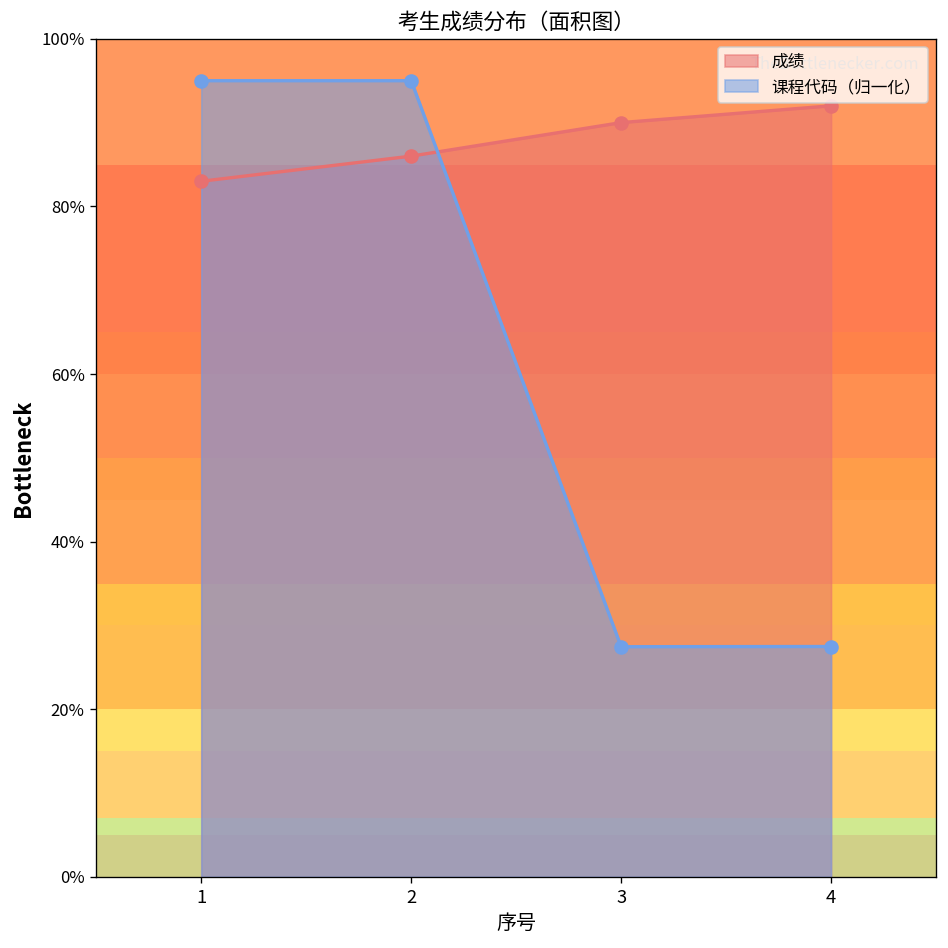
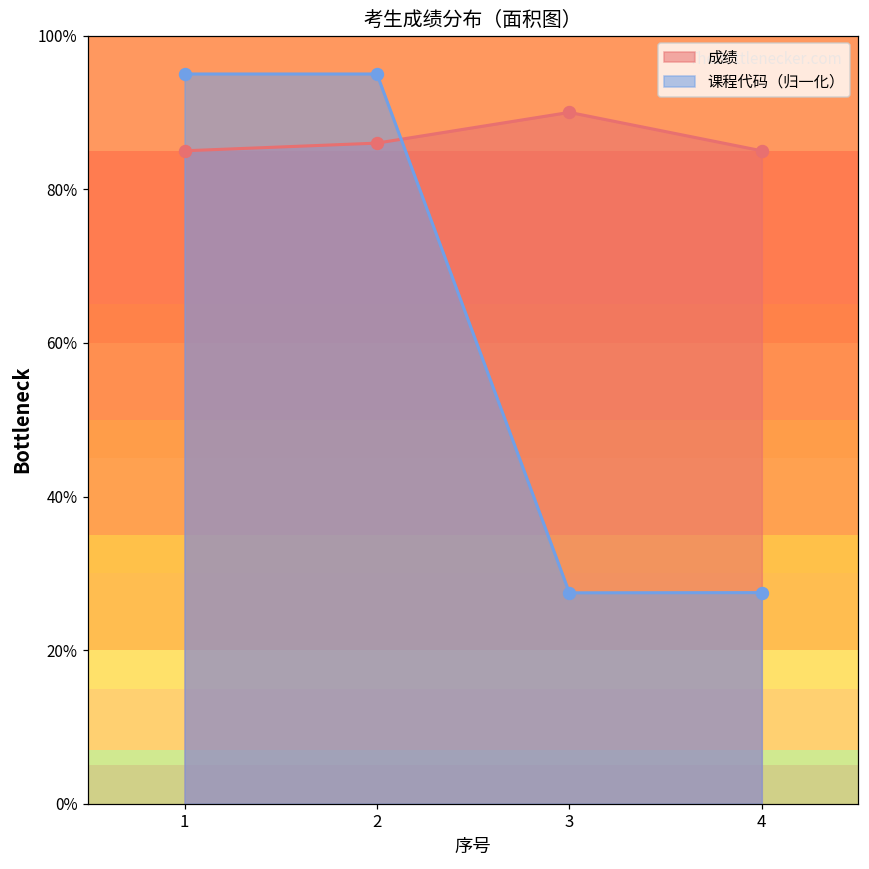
成绩, 1: 83% -> 85%
成绩, 4: 92% -> 85%
